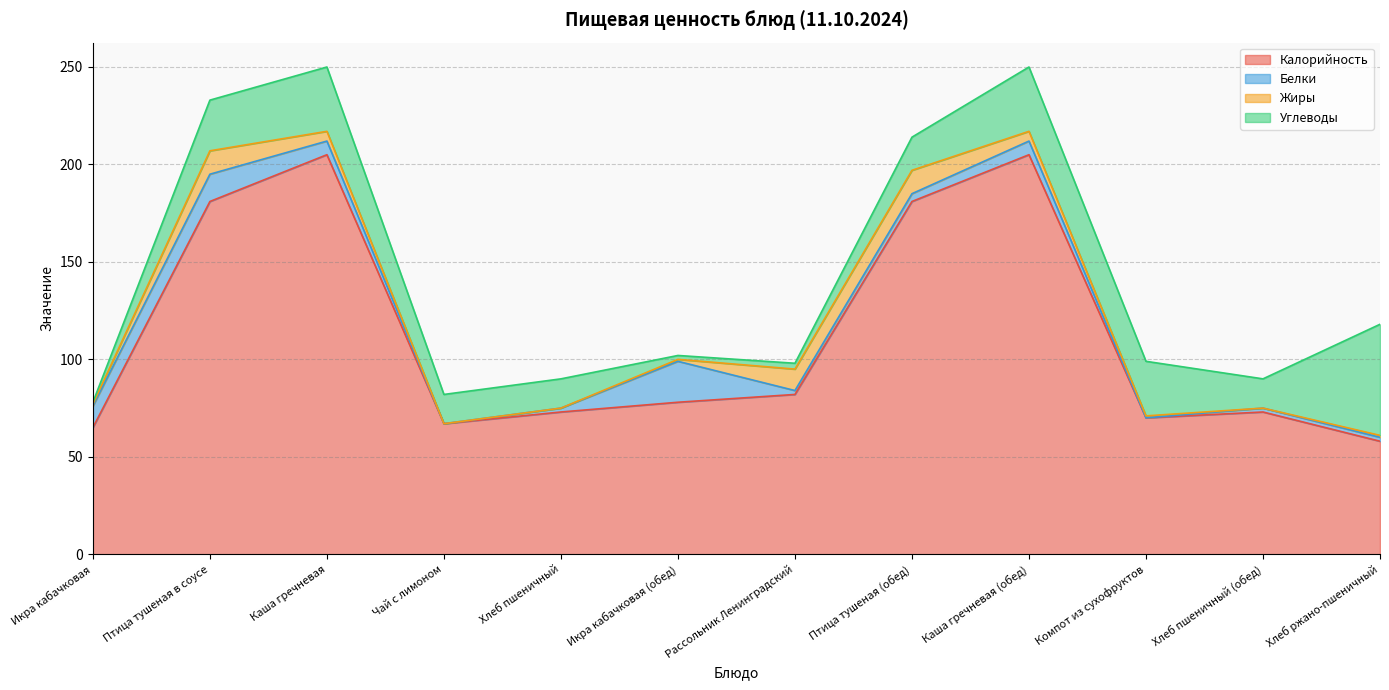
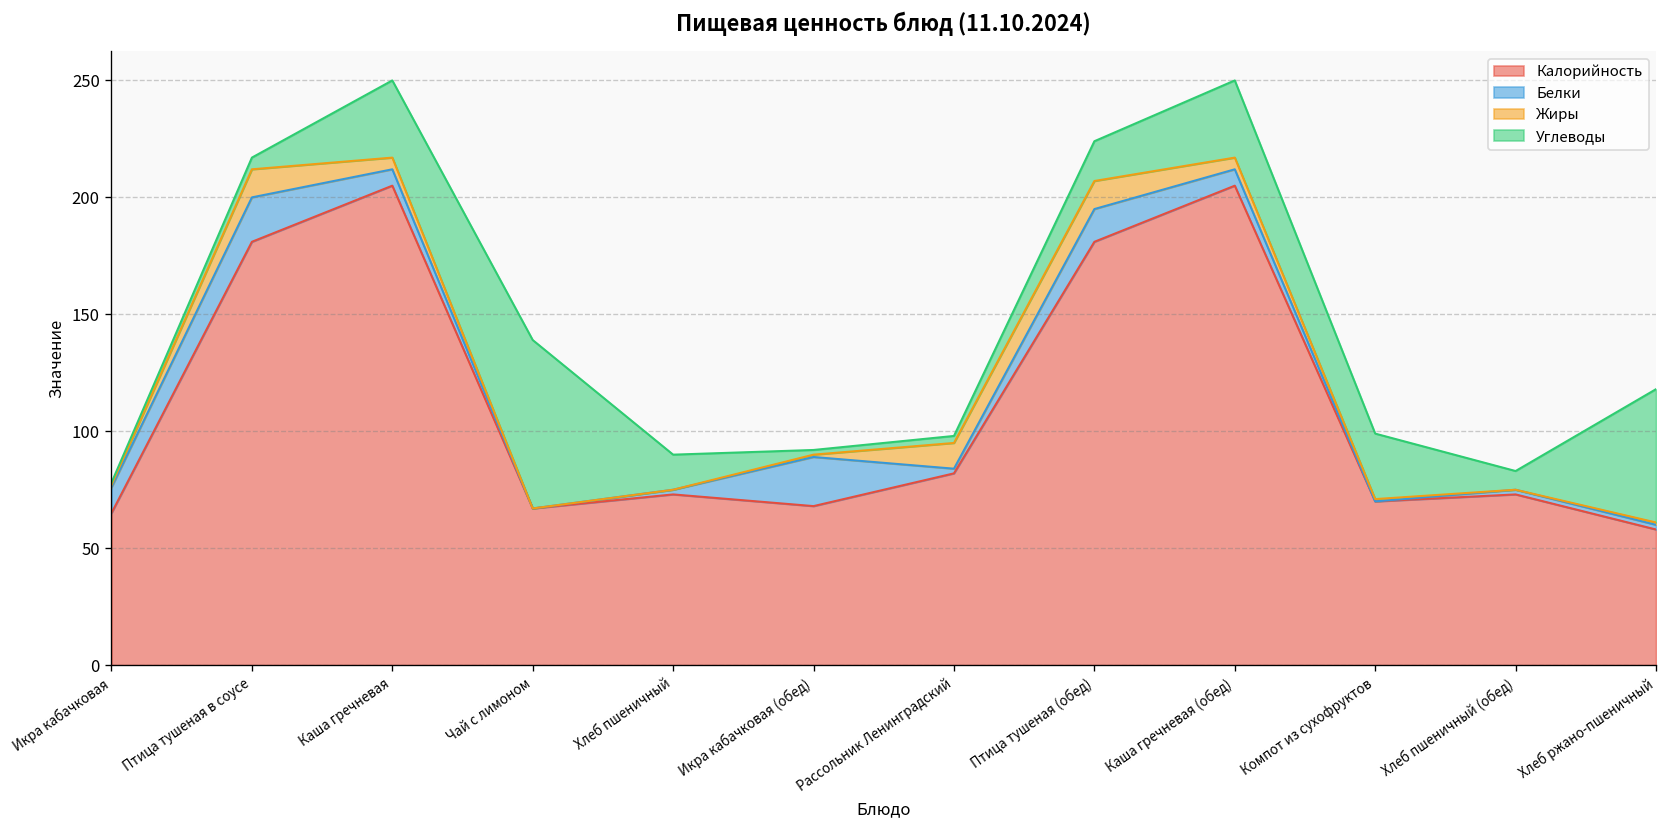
Белки, Птица тушеная в соусе: 14 -> 19
Углеводы, Птица тушеная в соусе: 26 -> 5
Углеводы, Чай с лимоном: 15 -> 72
Калорийность, Икра кабачковая (обед): 78 -> 68
Белки, Птица тушеная (обед): 4 -> 14
Углеводы, Хлеб пшеничный (обед): 15 -> 8
